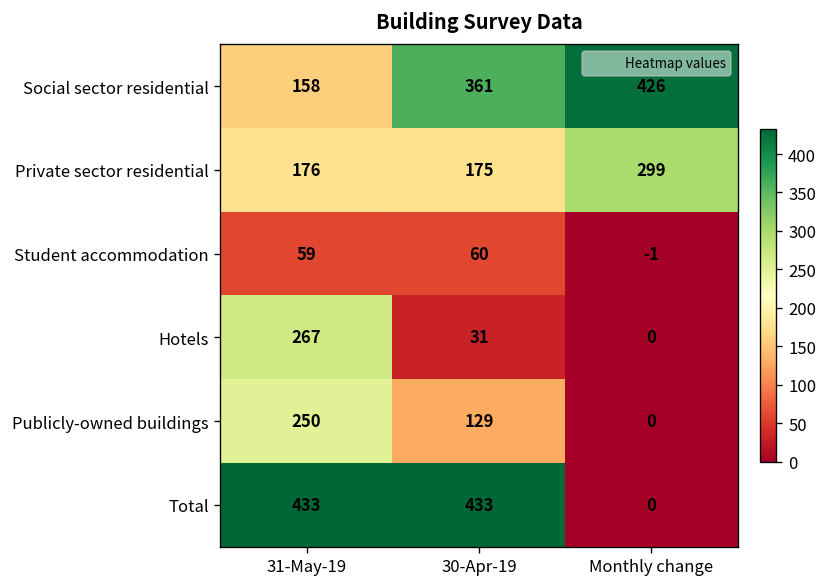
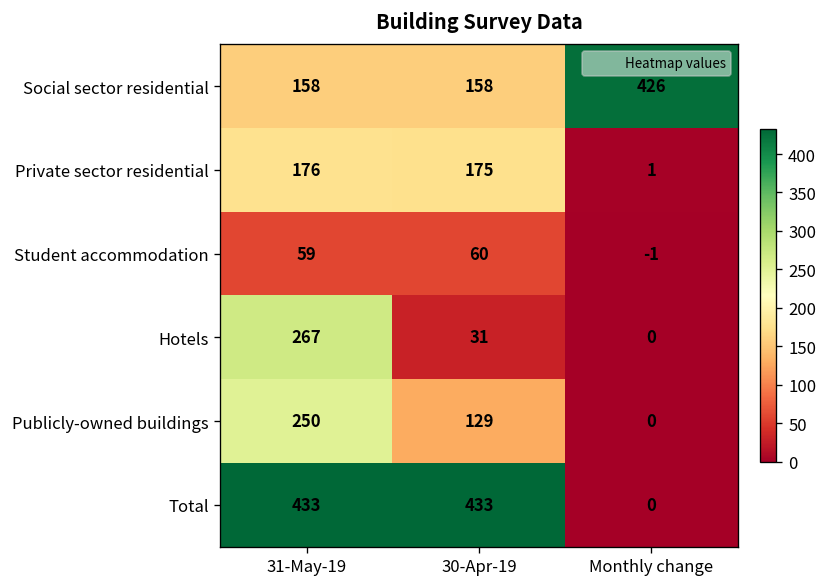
Social sector residential, 30-Apr-19: 361 -> 158
Private sector residential, Monthly change: 299 -> 1
